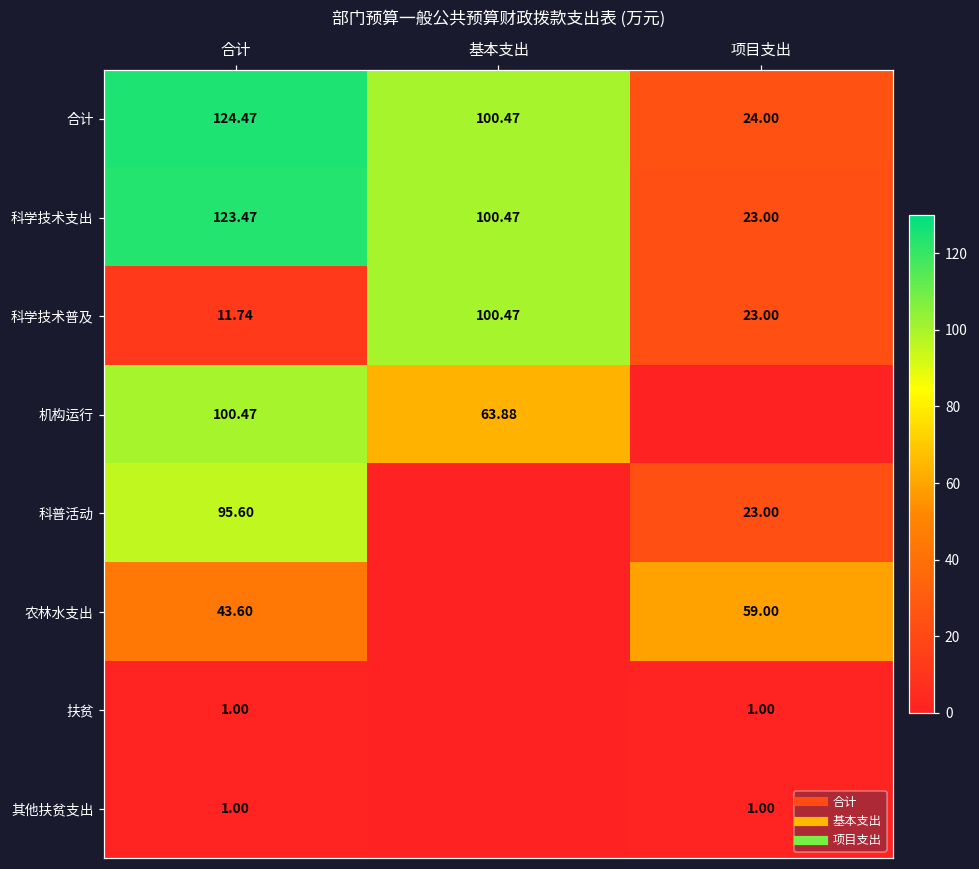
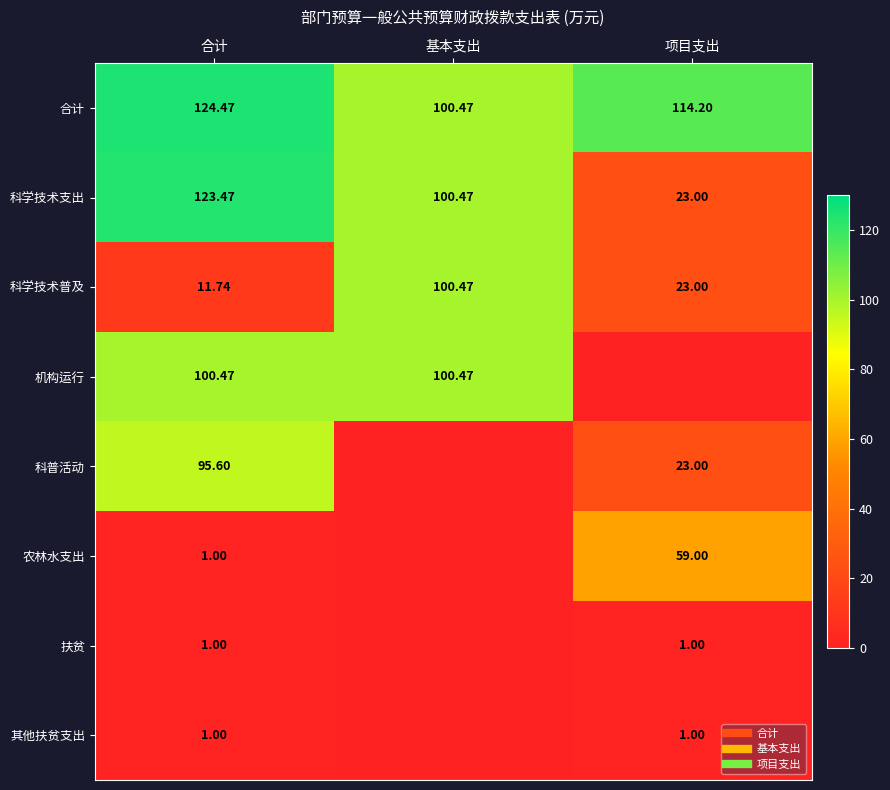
合计, 项目支出: 24.00 -> 114.20
机构运行, 基本支出: 63.88 -> 100.47
农林水支出, 合计: 43.60 -> 1.00
